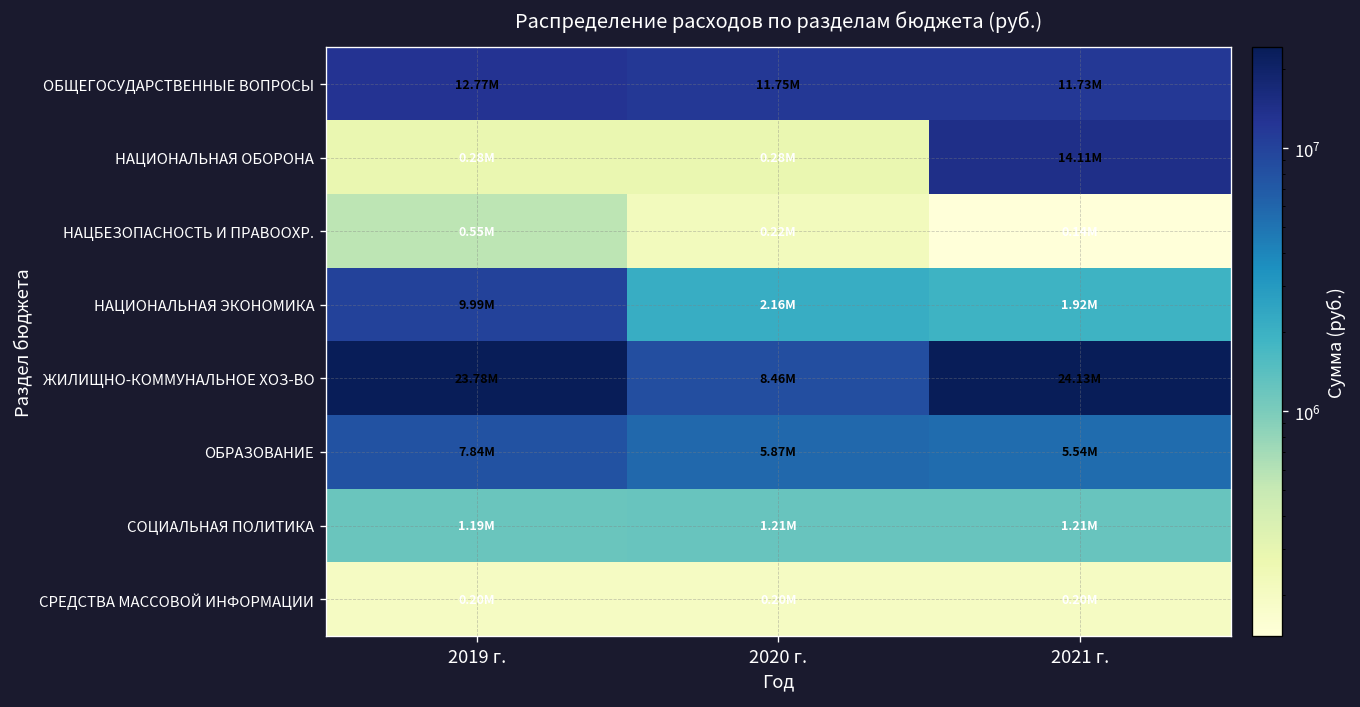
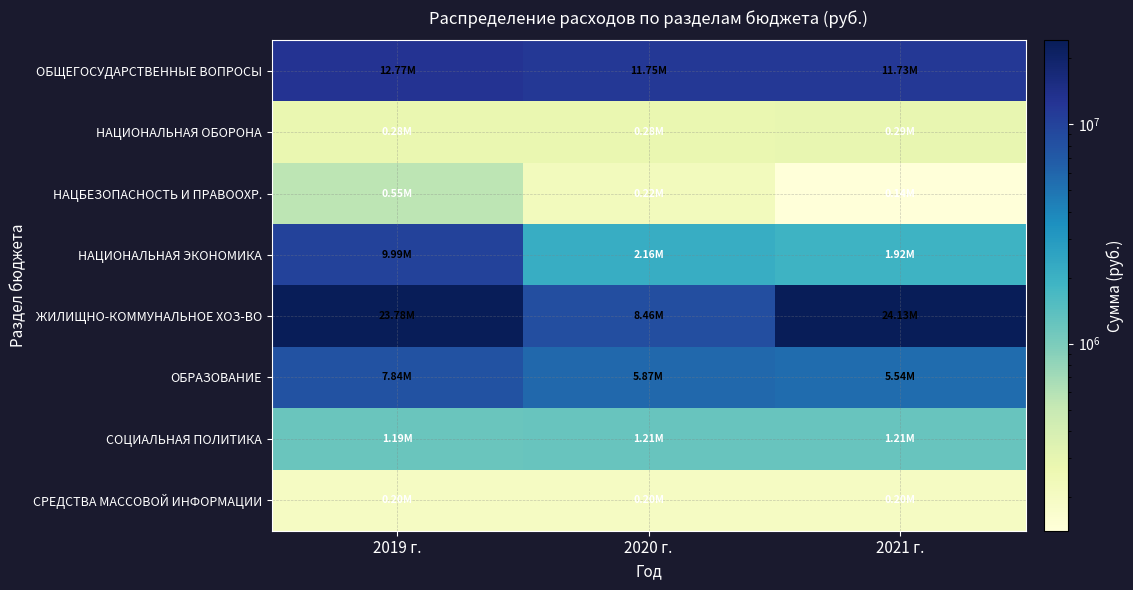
НАЦИОНАЛЬНАЯ ОБОРОНА, 2021 г.: 14.11M -> 0.29M
